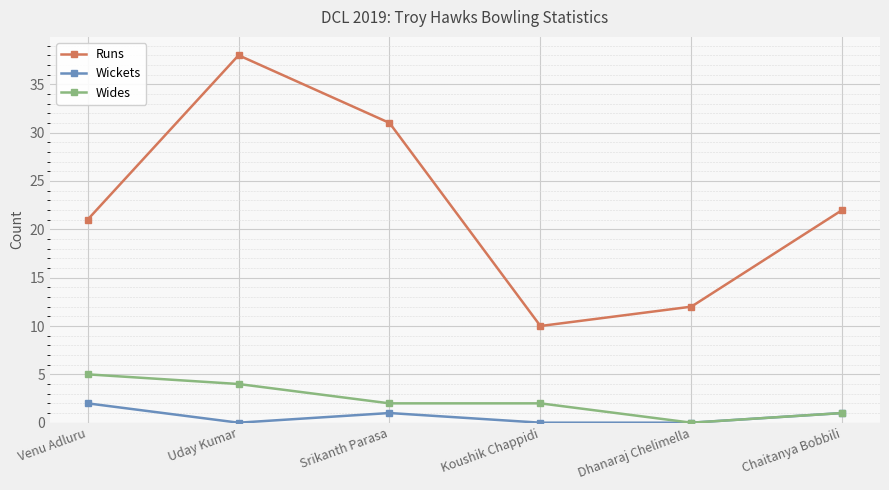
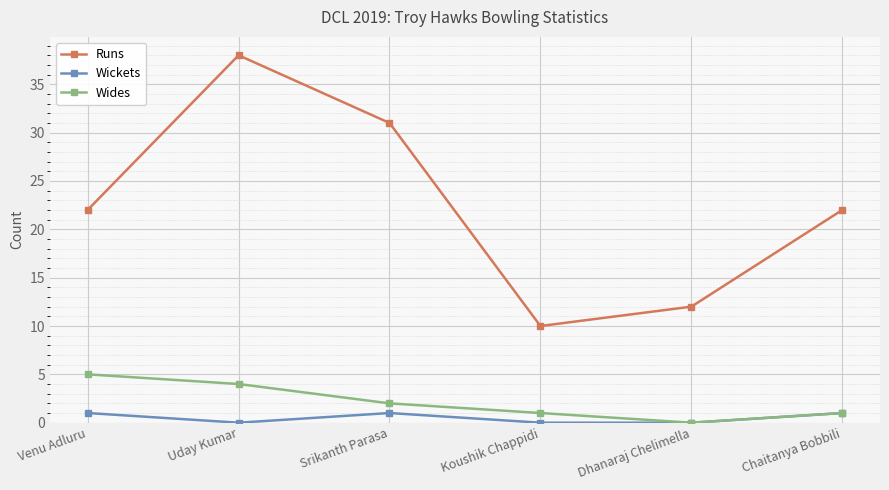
Runs, Venu Adluru: 21 -> 22
Wickets, Venu Adluru: 2 -> 1
Wides, Koushik Chappidi: 2 -> 1
